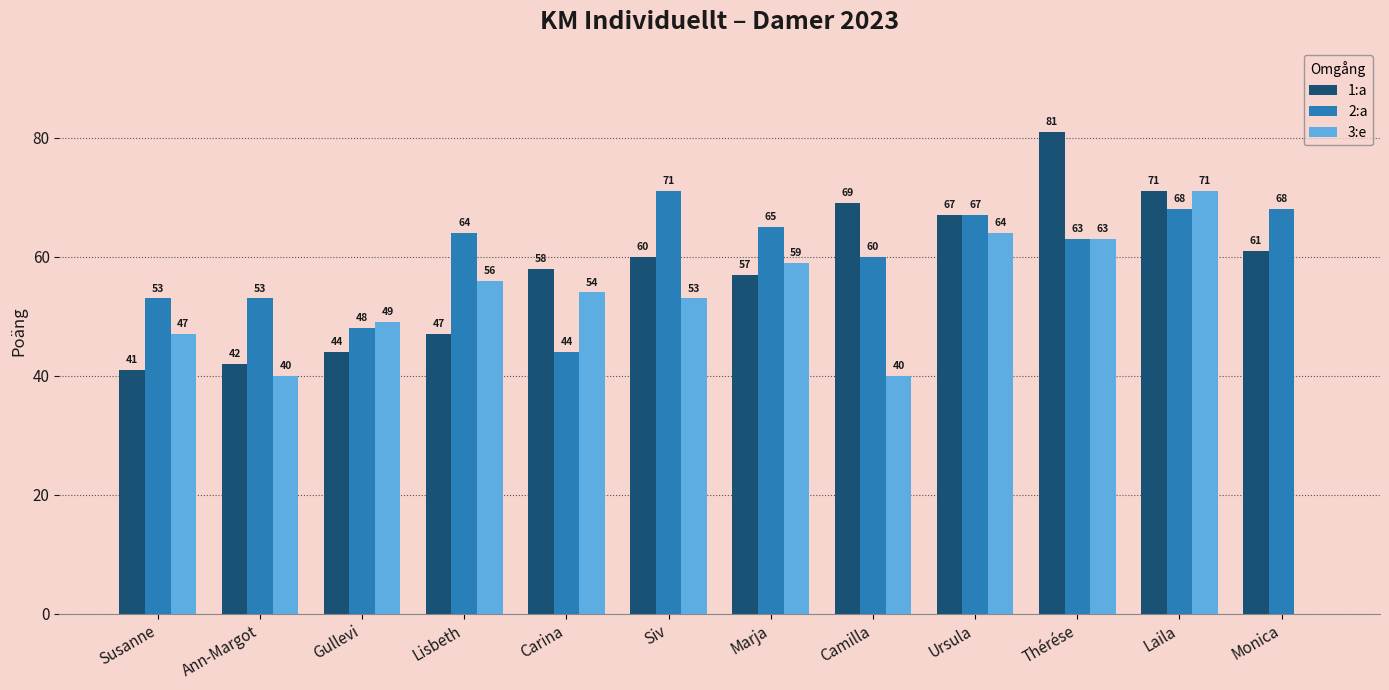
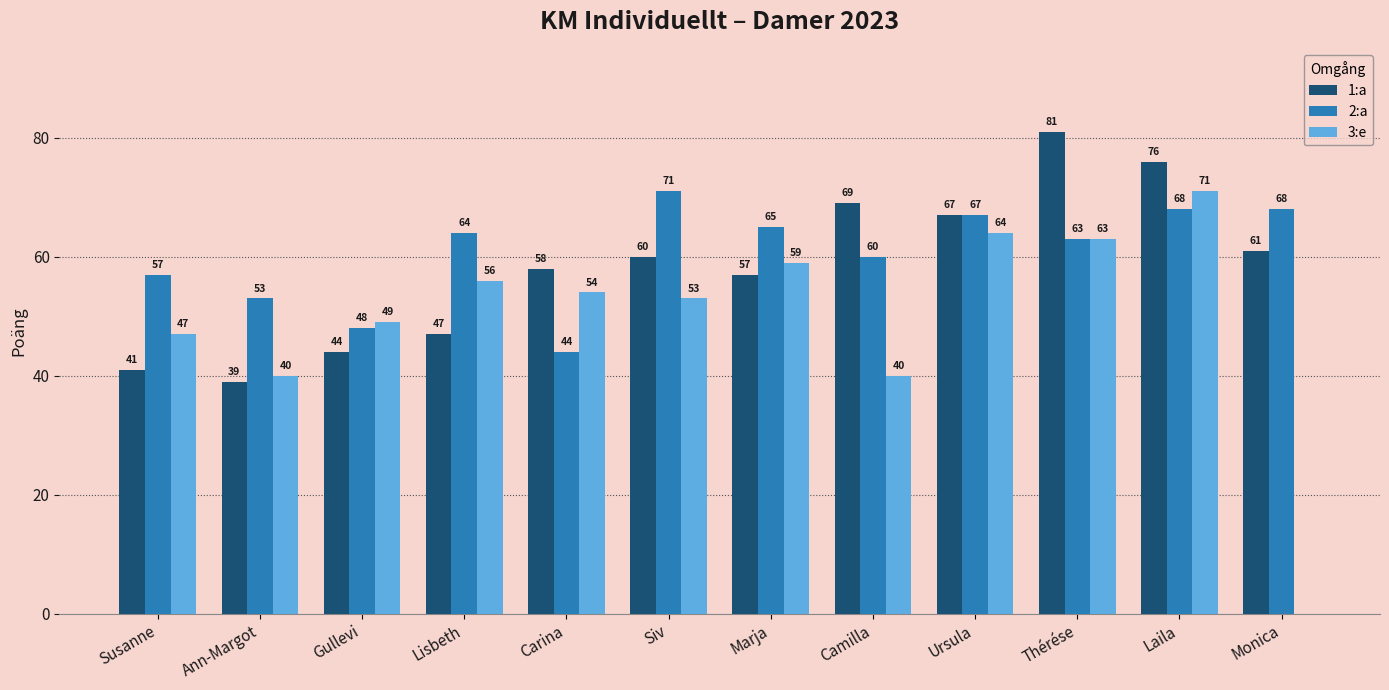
2:a, Susanne: 53 -> 57
1:a, Ann-Margot: 42 -> 39
1:a, Laila: 71 -> 76
